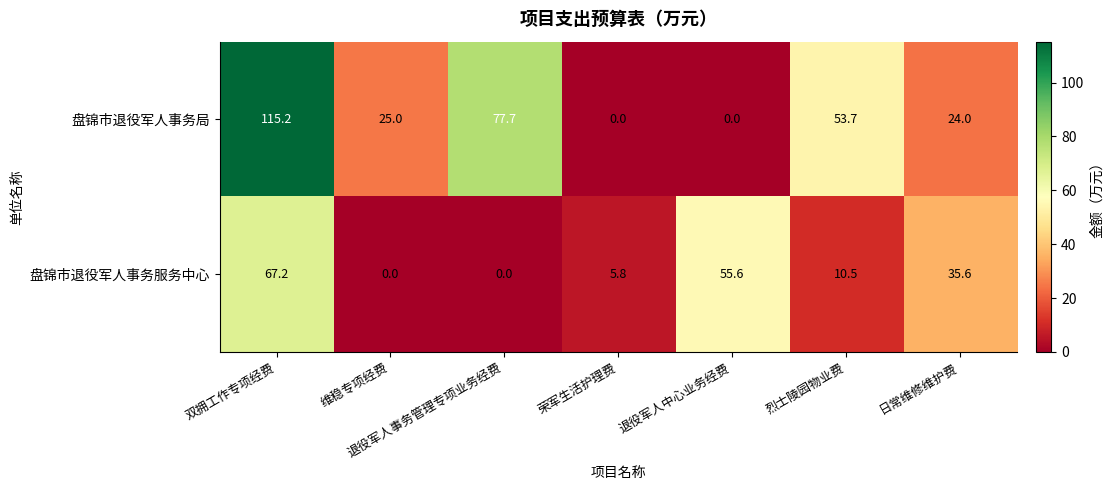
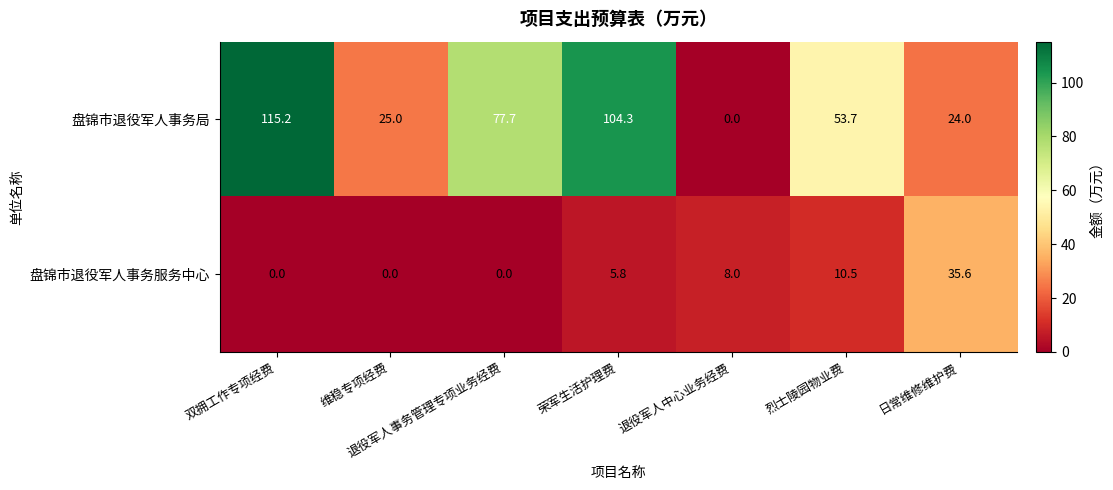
盘锦市退役军人事务局, 荣军生活护理费: 0.0 -> 104.3
盘锦市退役军人事务服务中心, 双拥工作专项经费: 67.2 -> 0.0
盘锦市退役军人事务服务中心, 退役军人中心业务经费: 55.6 -> 8.0
